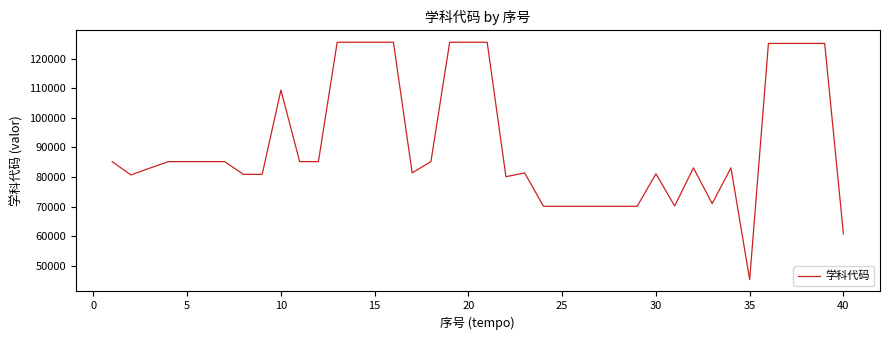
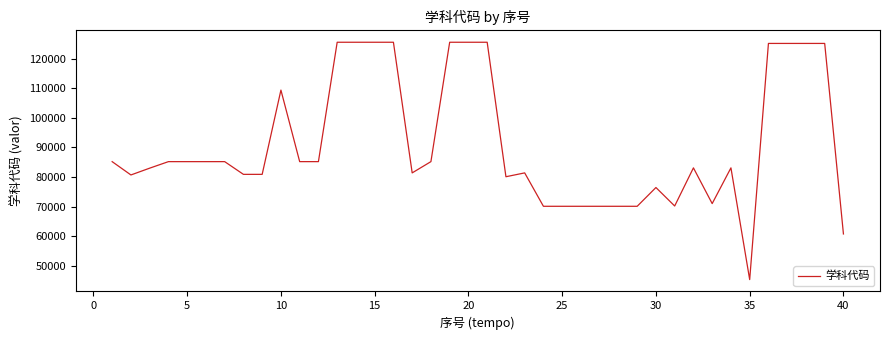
30: 81000 -> 76000
